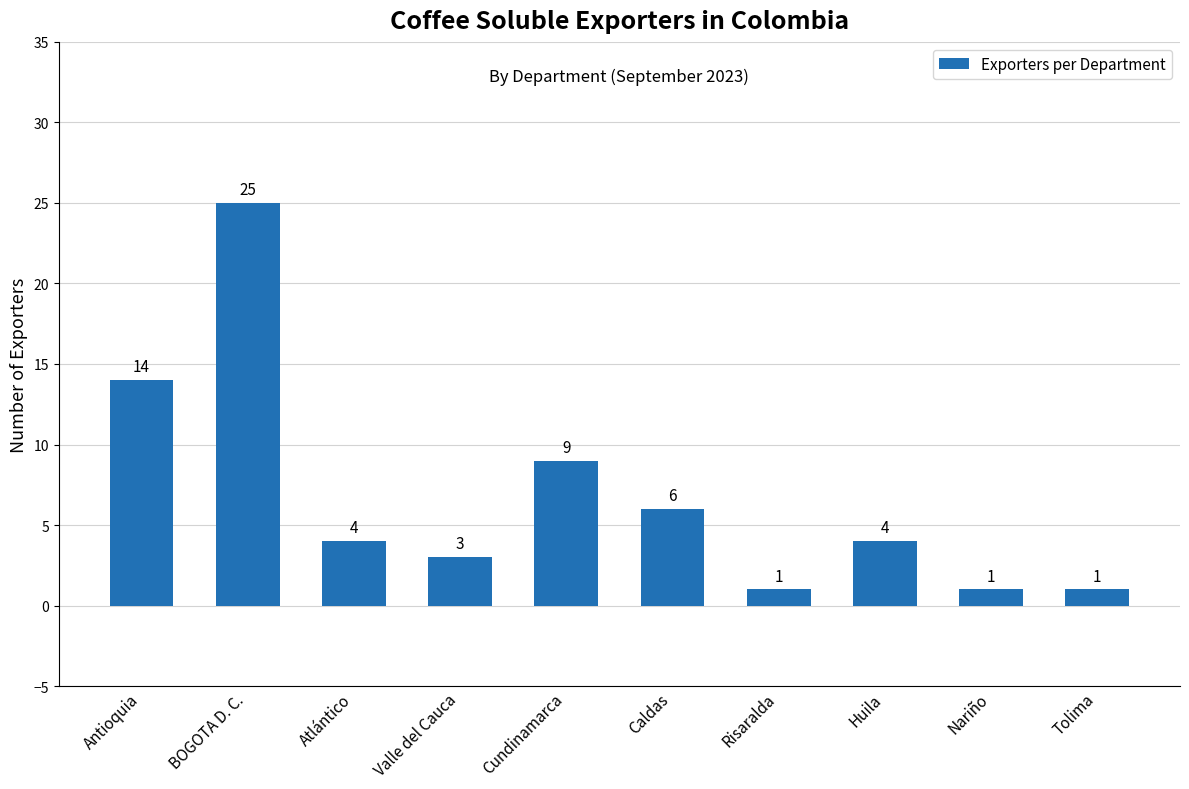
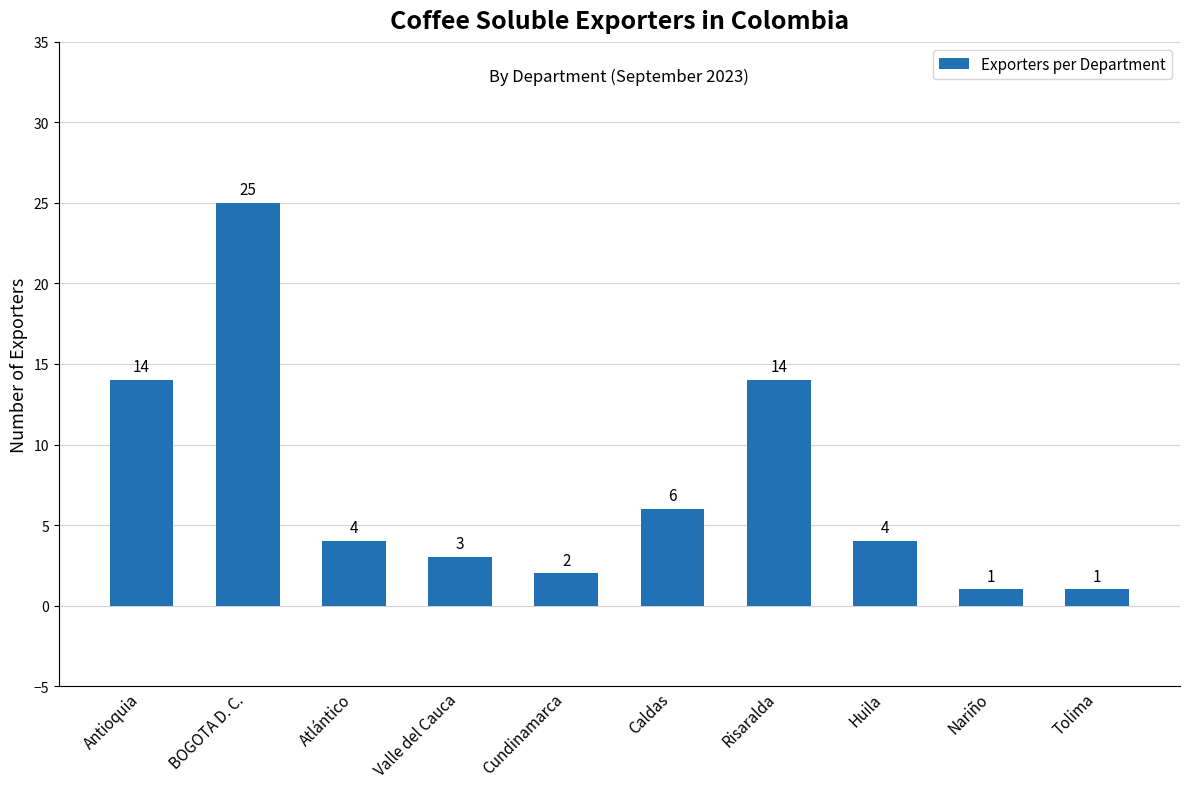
Cundinamarca: 9 -> 2
Risaralda: 1 -> 14
